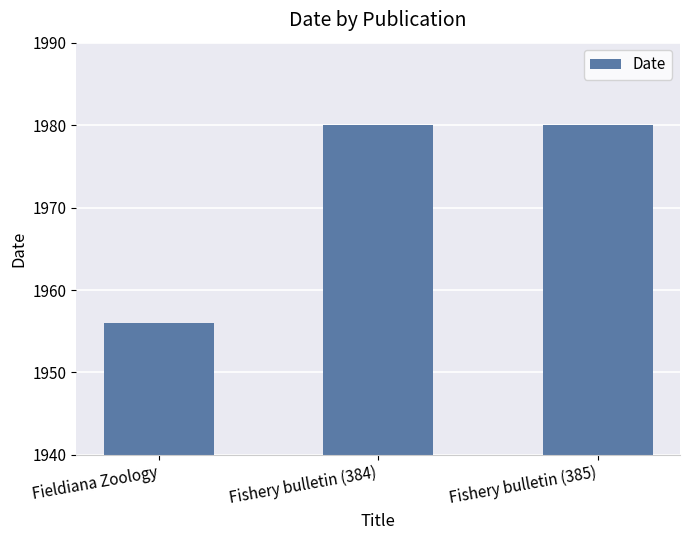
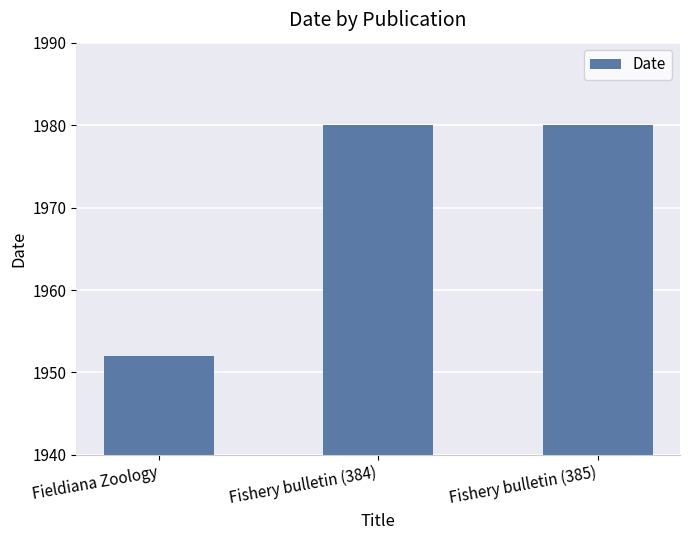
Fieldiana Zoology: 1956 -> 1952
